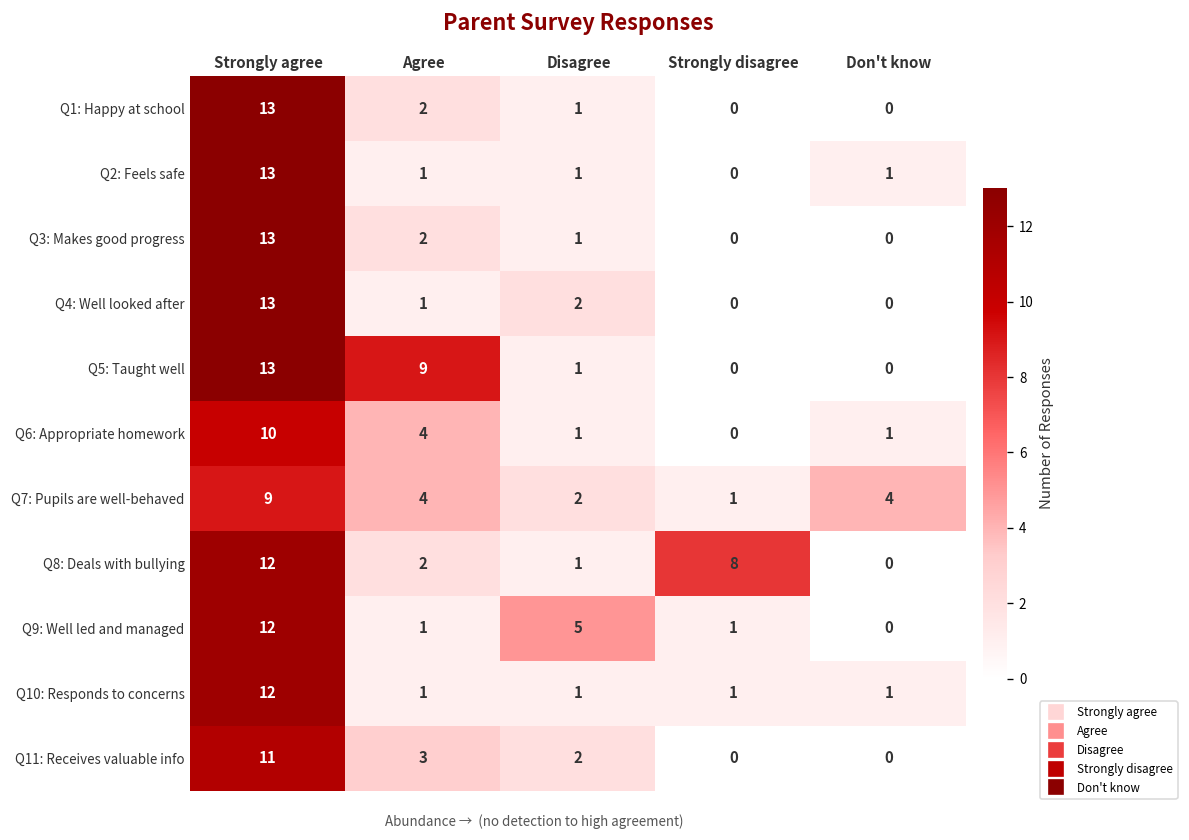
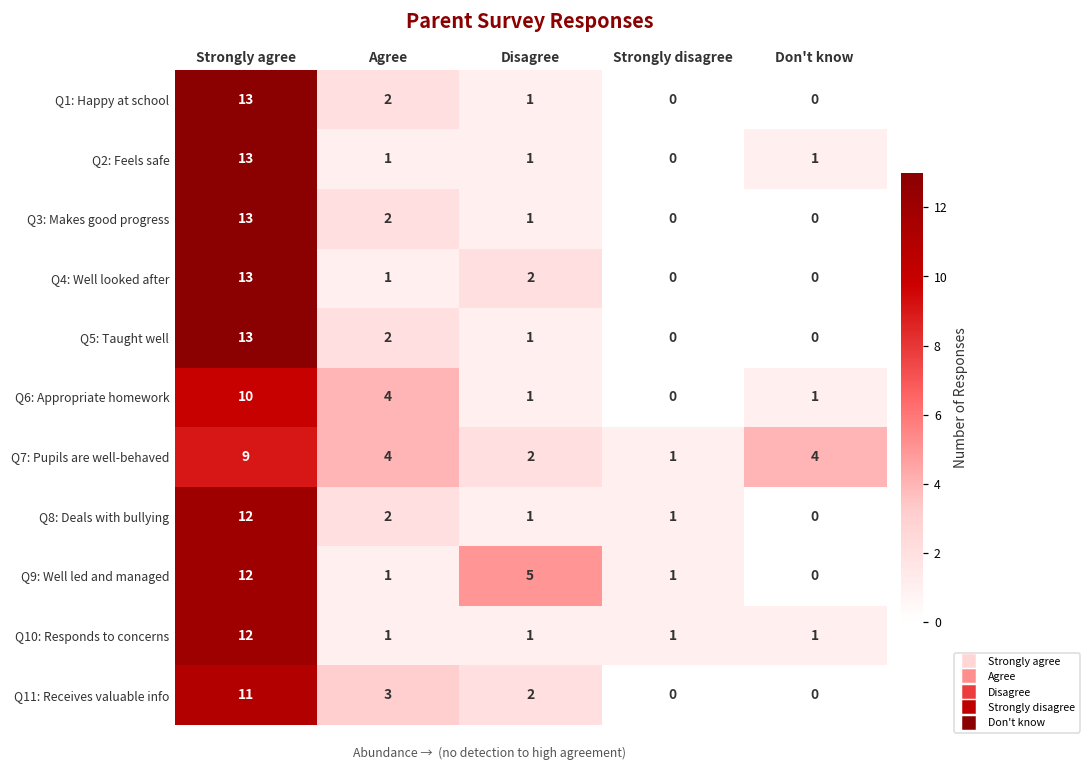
Q5: Taught well, Agree: 9 -> 2
Q8: Deals with bullying, Strongly disagree: 8 -> 1
